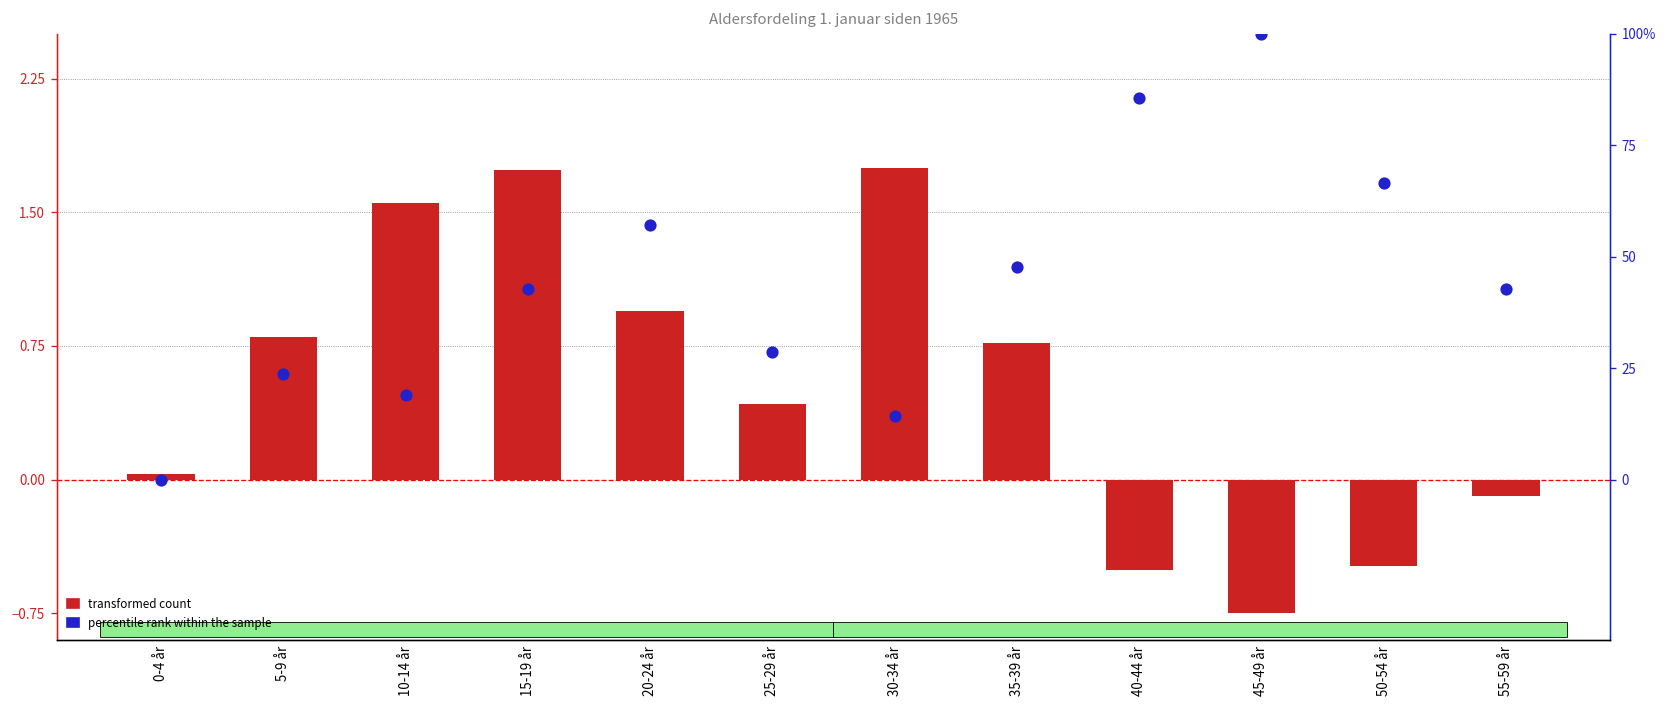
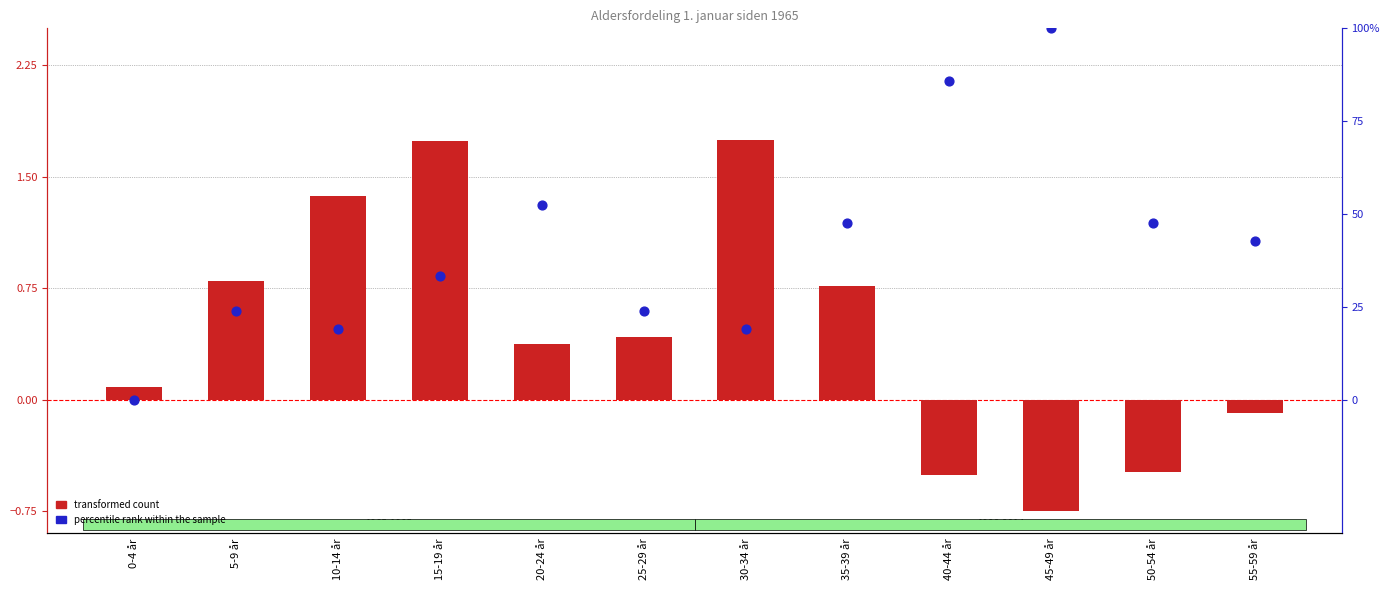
transformed count, 0-4 år: 0.03 -> 0.09
transformed count, 10-14 år: 1.55 -> 1.37
percentile rank within the sample, 15-19 år: 1.07 -> 0.83
percentile rank within the sample, 20-24 år: 1.43 -> 1.31
transformed count, 20-24 år: 0.94 -> 0.38
percentile rank within the sample, 25-29 år: 0.71 -> 0.60
percentile rank within the sample, 30-34 år: 0.36 -> 0.48
percentile rank within the sample, 50-54 år: 1.67 -> 1.19
